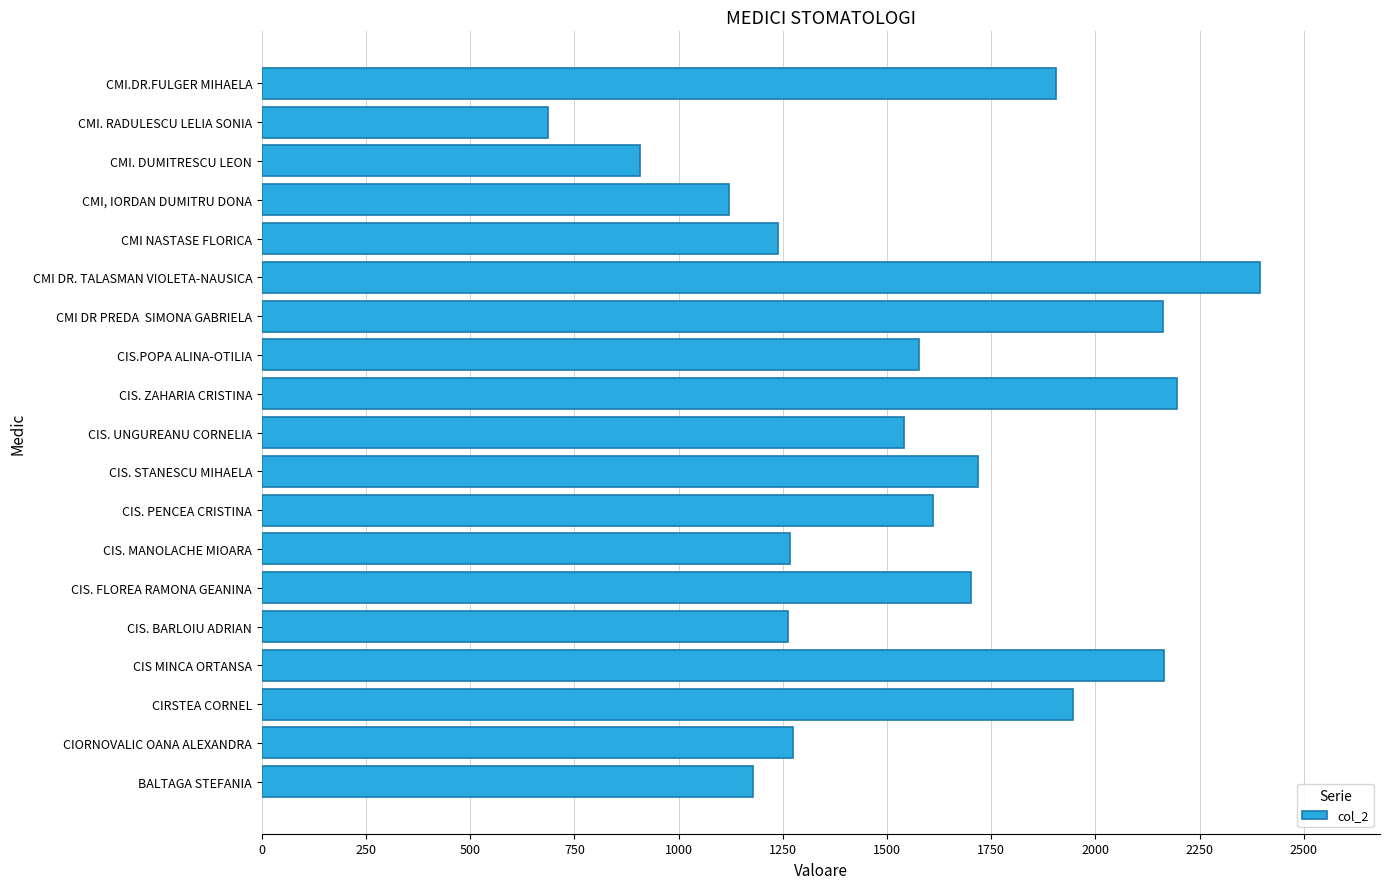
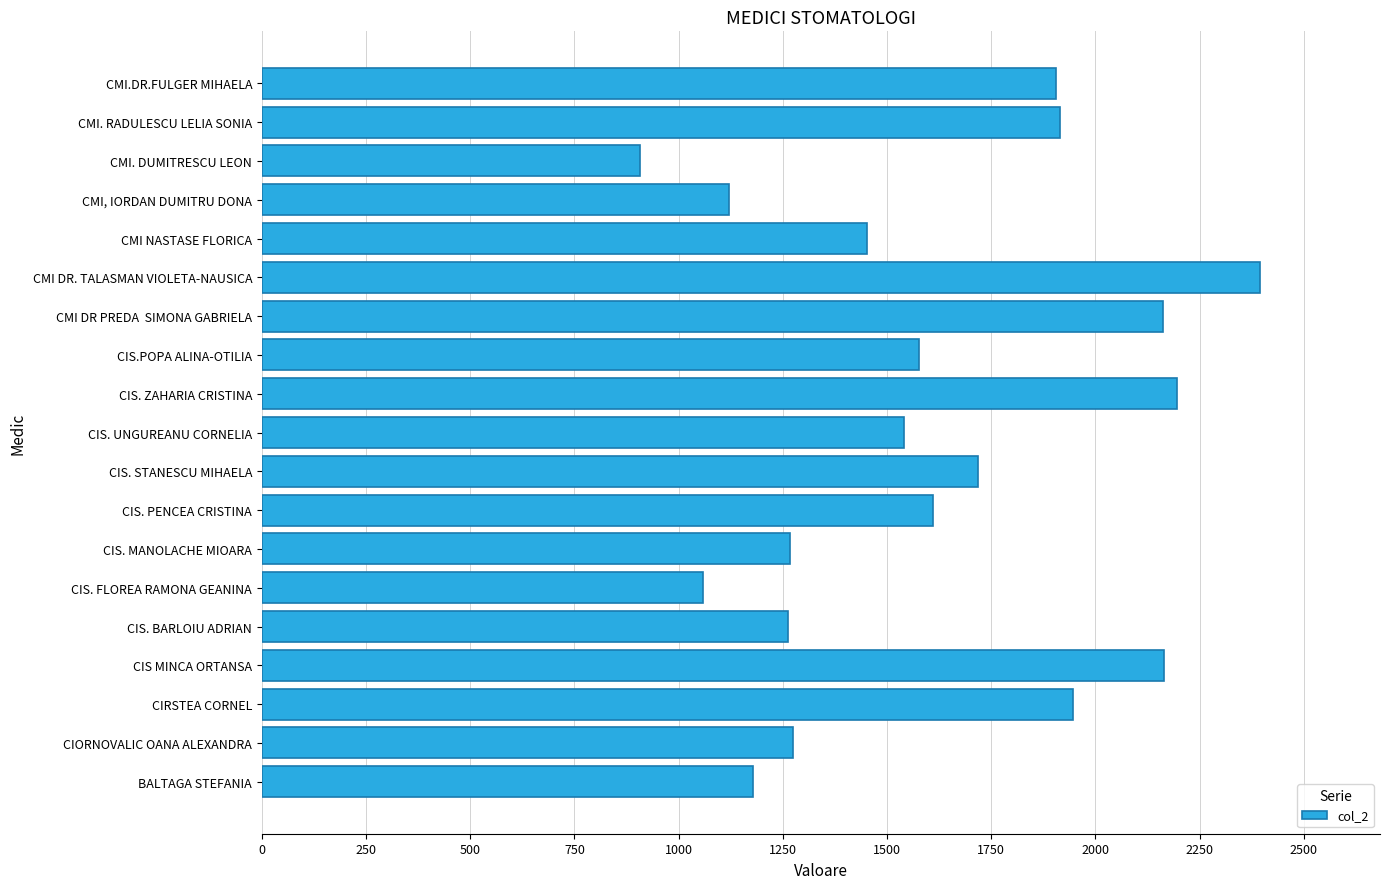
CMI. RADULESCU LELIA SONIA: 690 -> 1920
CMI NASTASE FLORICA: 1240 -> 1450
CIS. FLOREA RAMONA GEANINA: 1700 -> 1060
